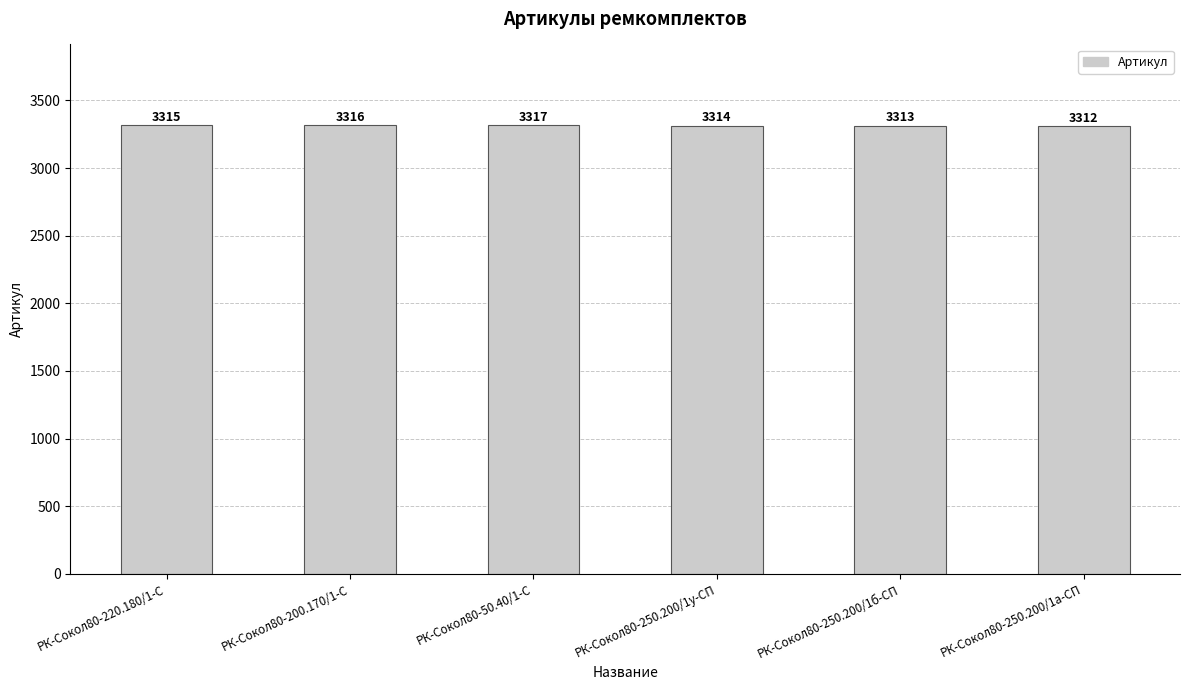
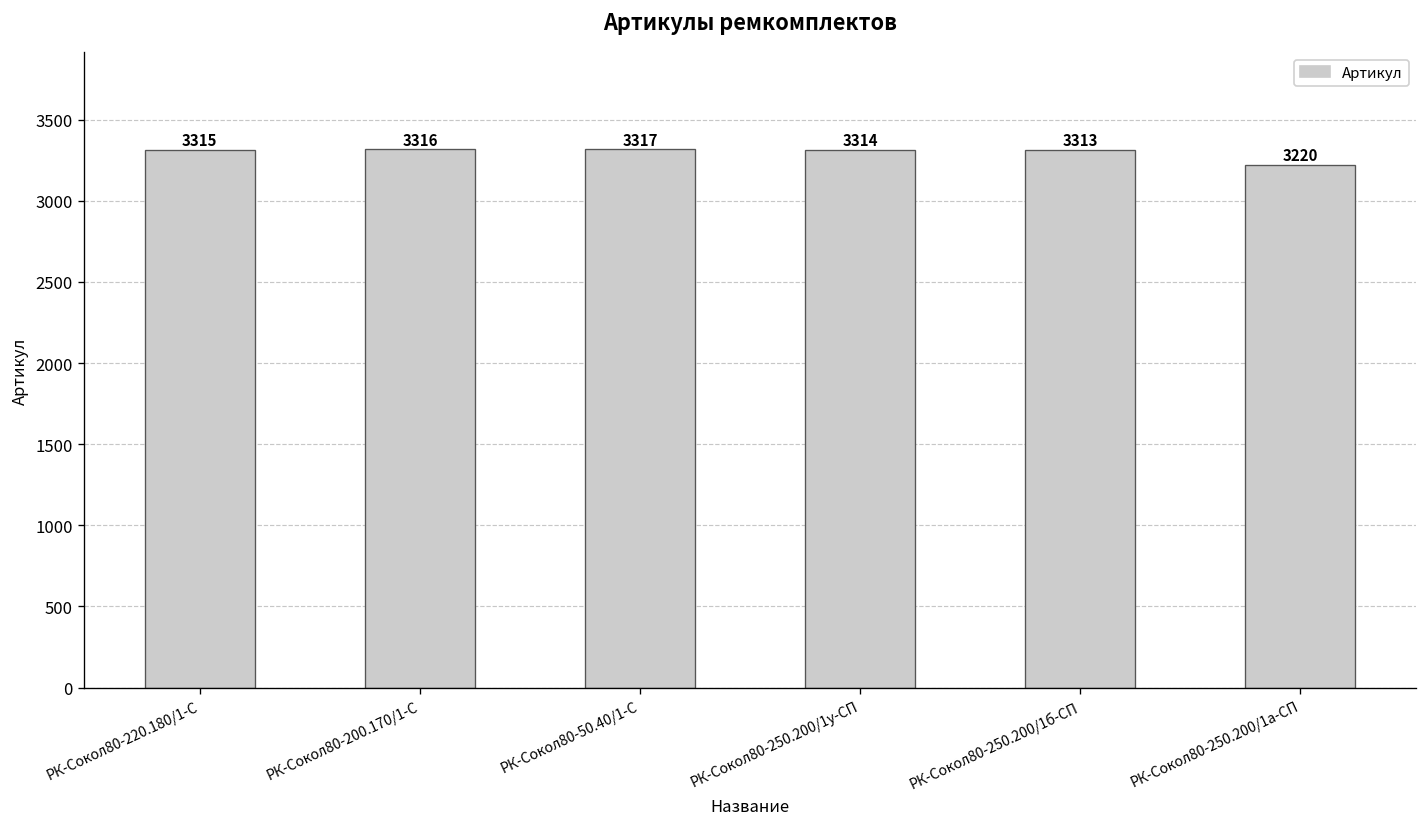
РК-Сокол80-250.200/1а-СП: 3312 -> 3220
